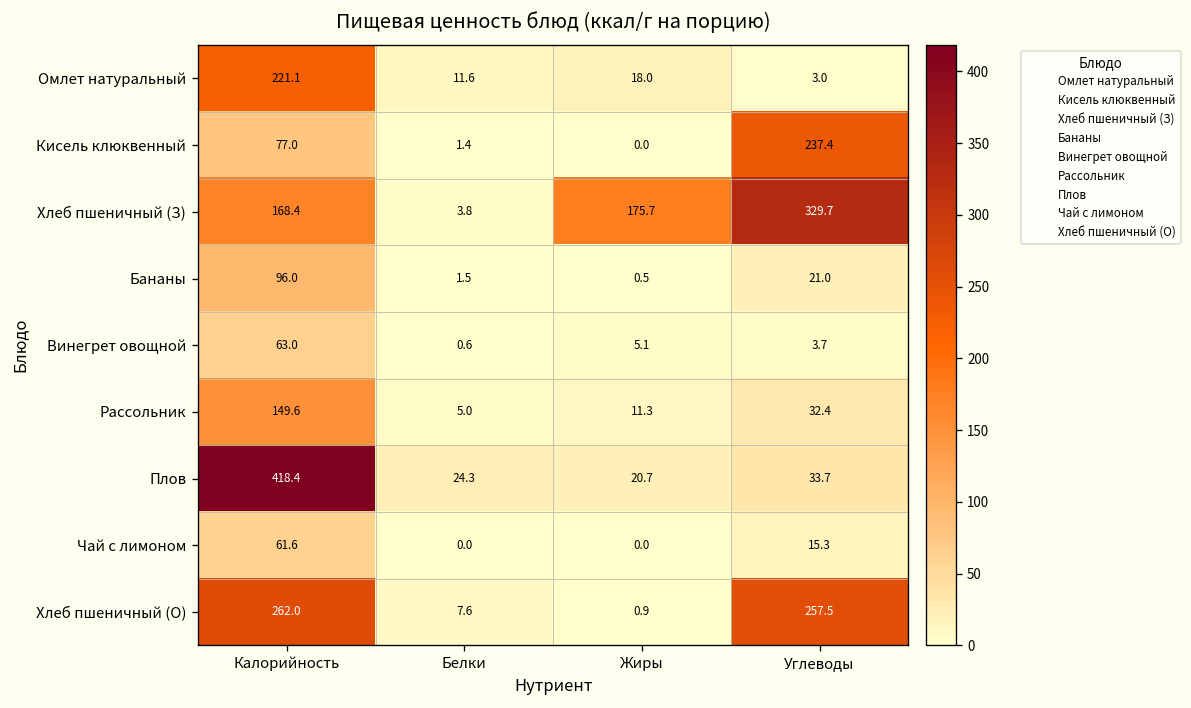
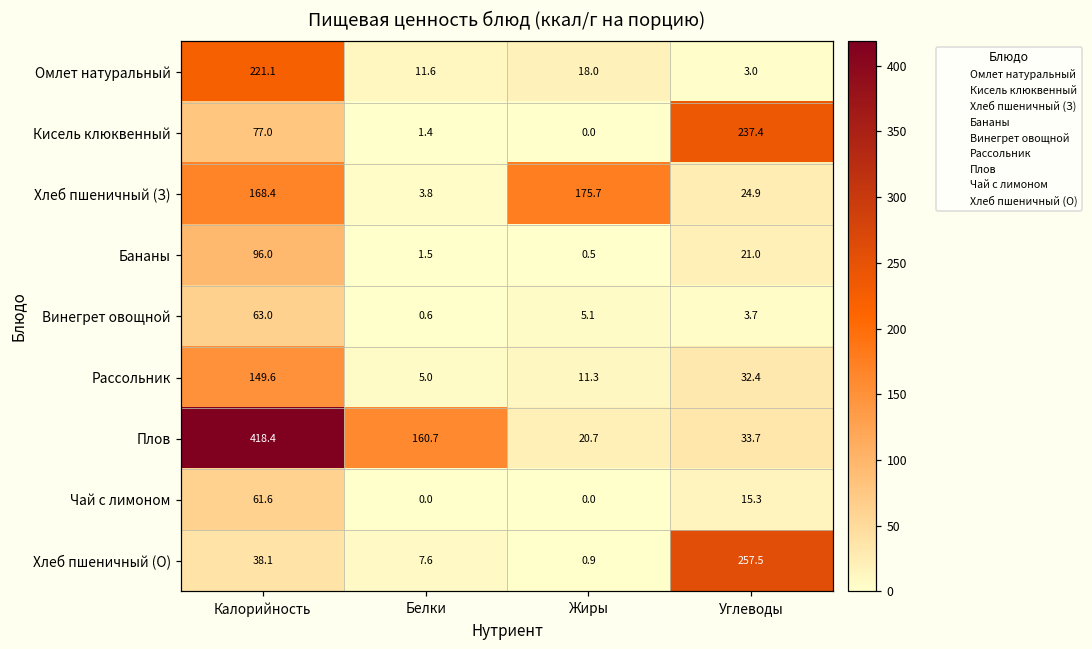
Хлеб пшеничный (З), Углеводы: 329.7 -> 24.9
Плов, Белки: 24.3 -> 160.7
Хлеб пшеничный (О), Калорийность: 262.0 -> 38.1
